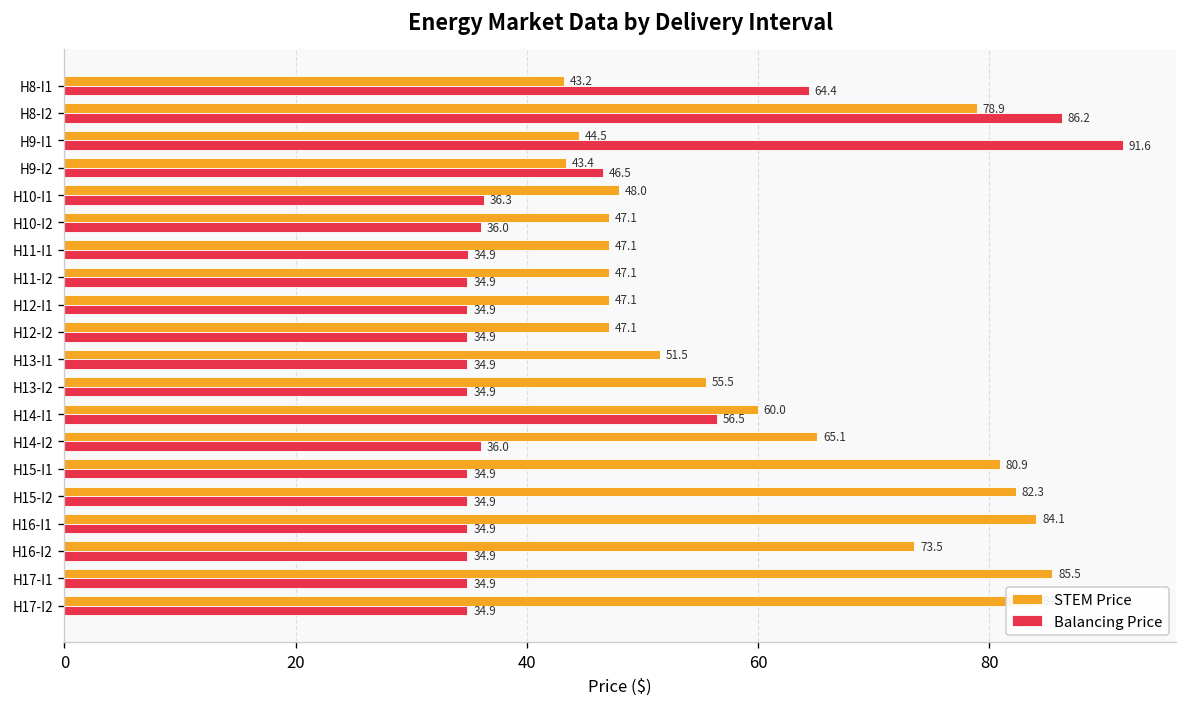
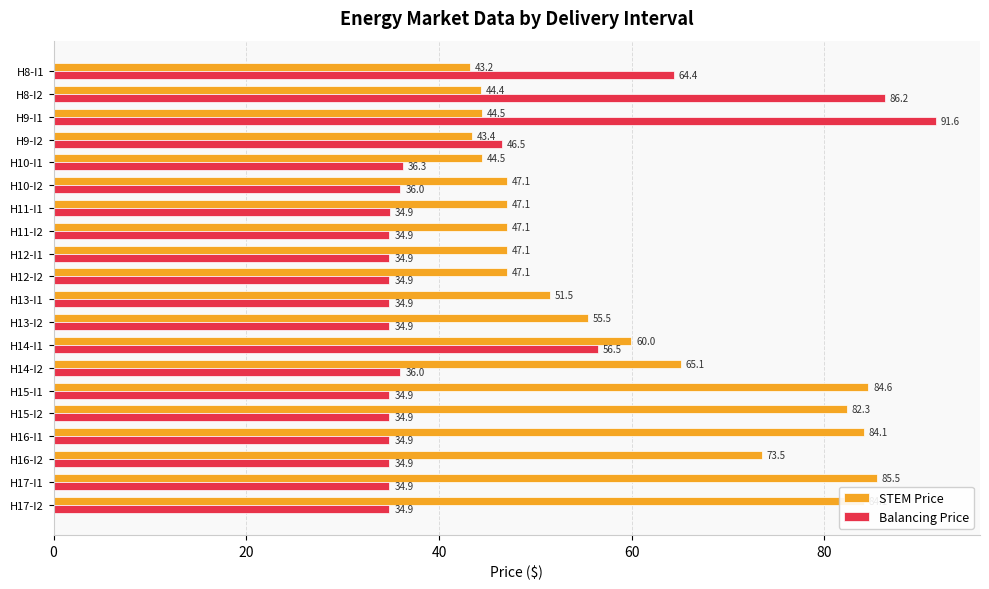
STEM Price, H8-I2: 78.9 -> 44.4
STEM Price, H10-I1: 48.0 -> 44.5
STEM Price, H15-I1: 80.9 -> 84.6
